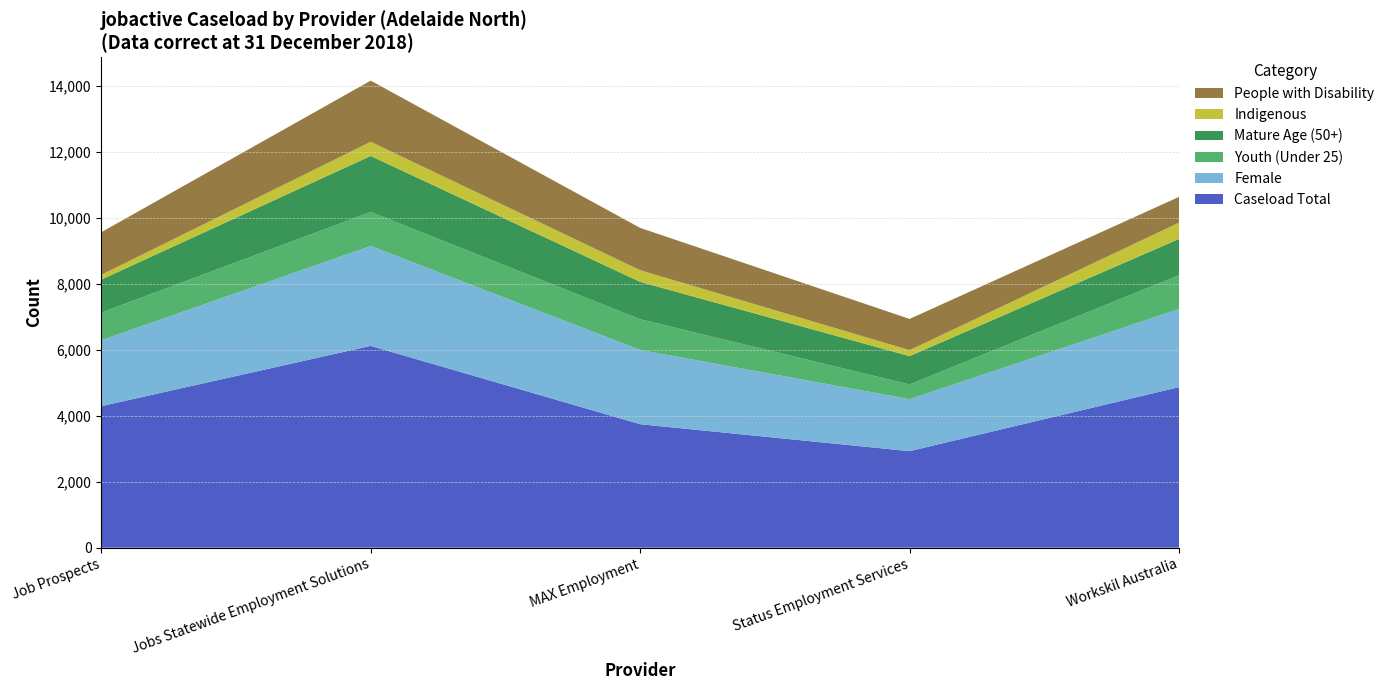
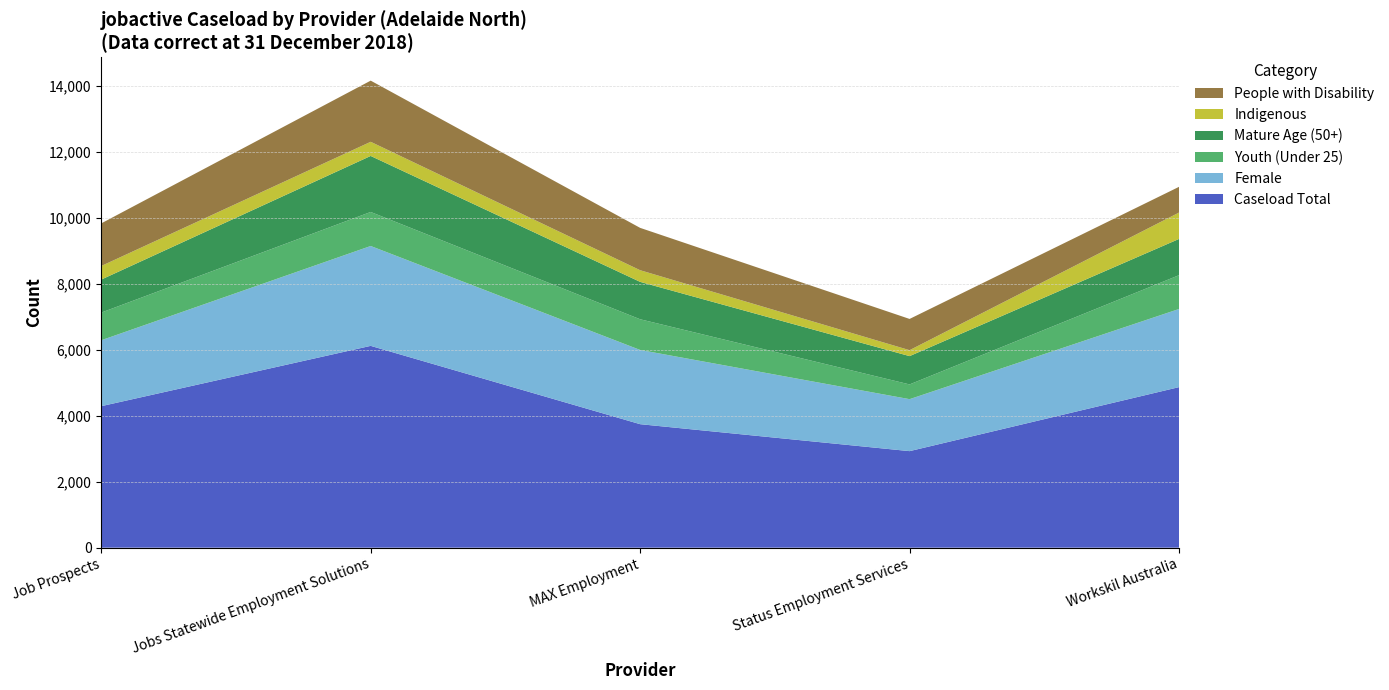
Indigenous, Job Prospects: 100 -> 400
Indigenous, Workskil Australia: 500 -> 800
